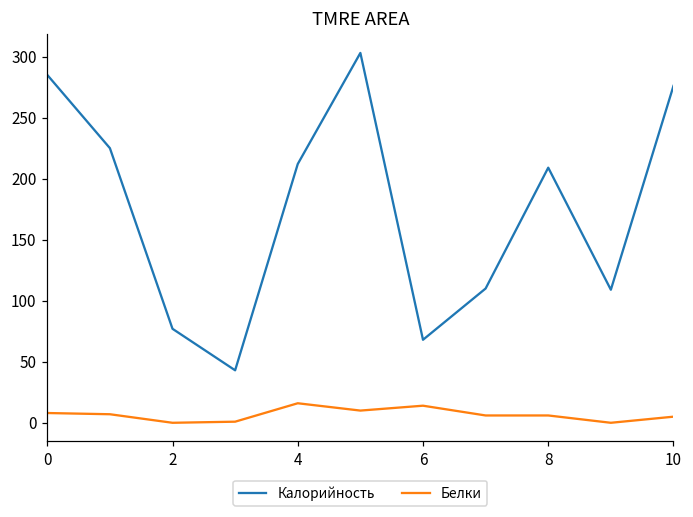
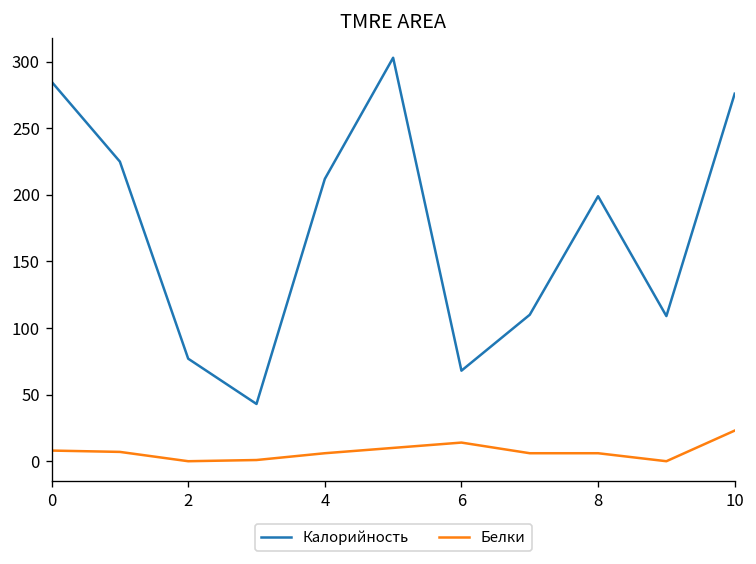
Белки, 4: 16 -> 6
Калорийность, 8: 209 -> 199
Белки, 10: 5 -> 23
